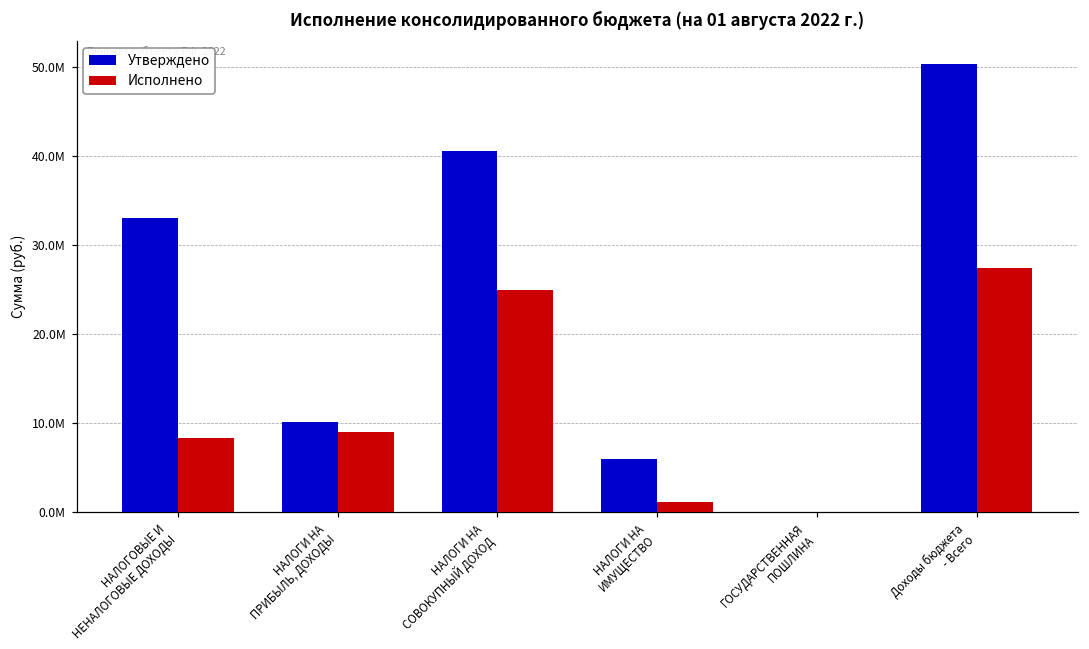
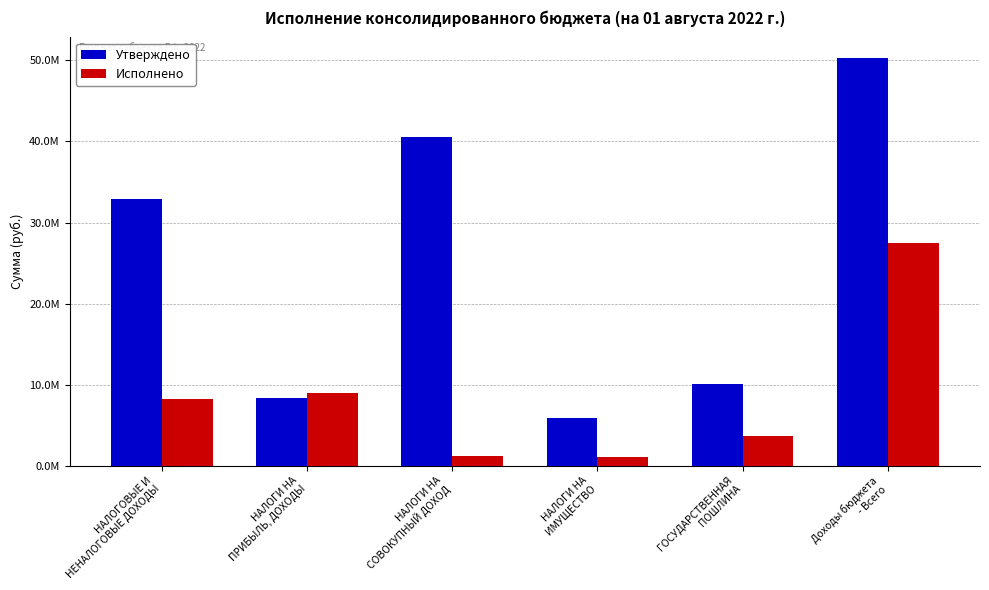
Утверждено, НАЛОГИ НА ПРИБЫЛЬ, ДОХОДЫ: 10000000 -> 8000000
Исполнено, НАЛОГИ НА СОВОКУПНЫЙ ДОХОД: 25000000 -> 1000000
Утверждено, ГОСУДАРСТВЕННАЯ ПОШЛИНА: 0 -> 10000000
Исполнено, ГОСУДАРСТВЕННАЯ ПОШЛИНА: 0 -> 4000000
